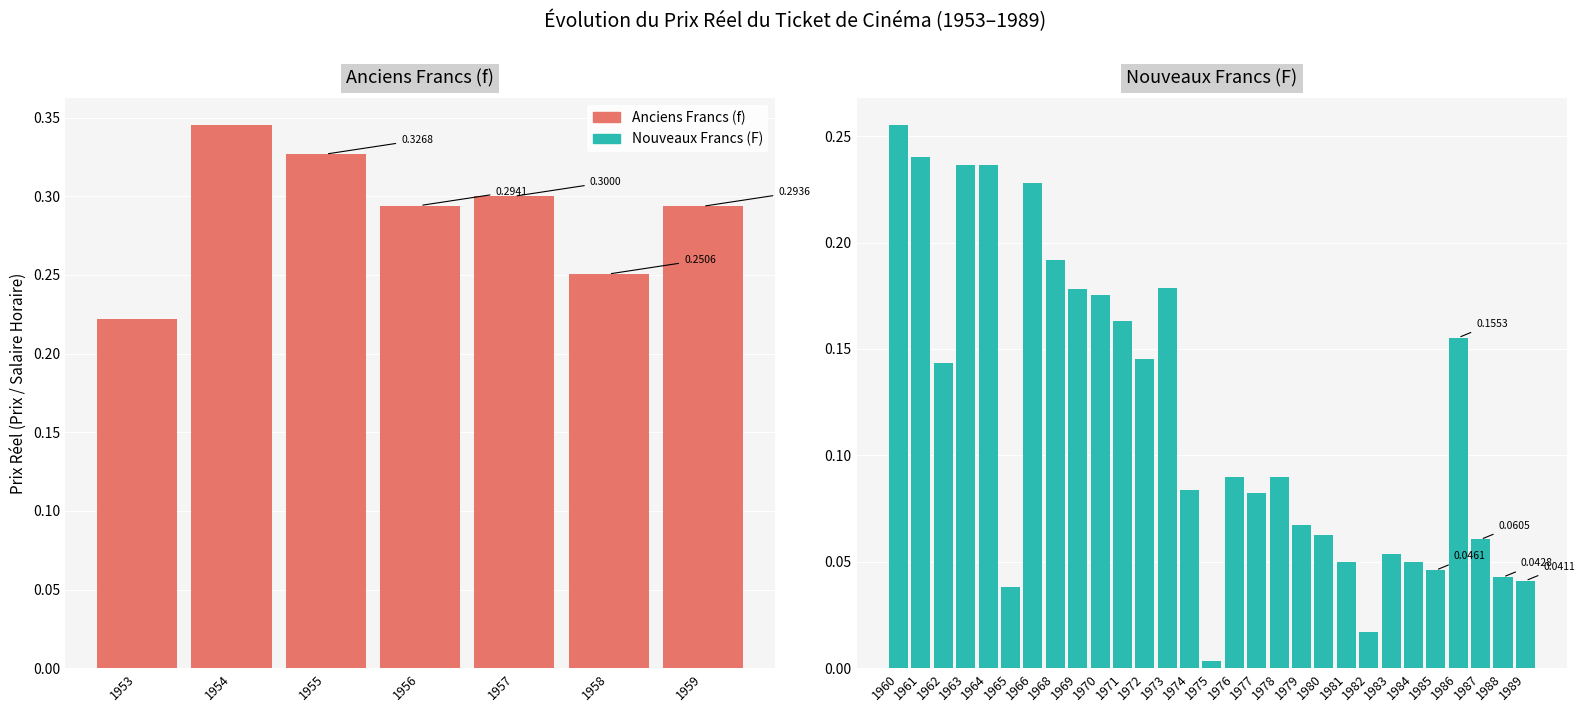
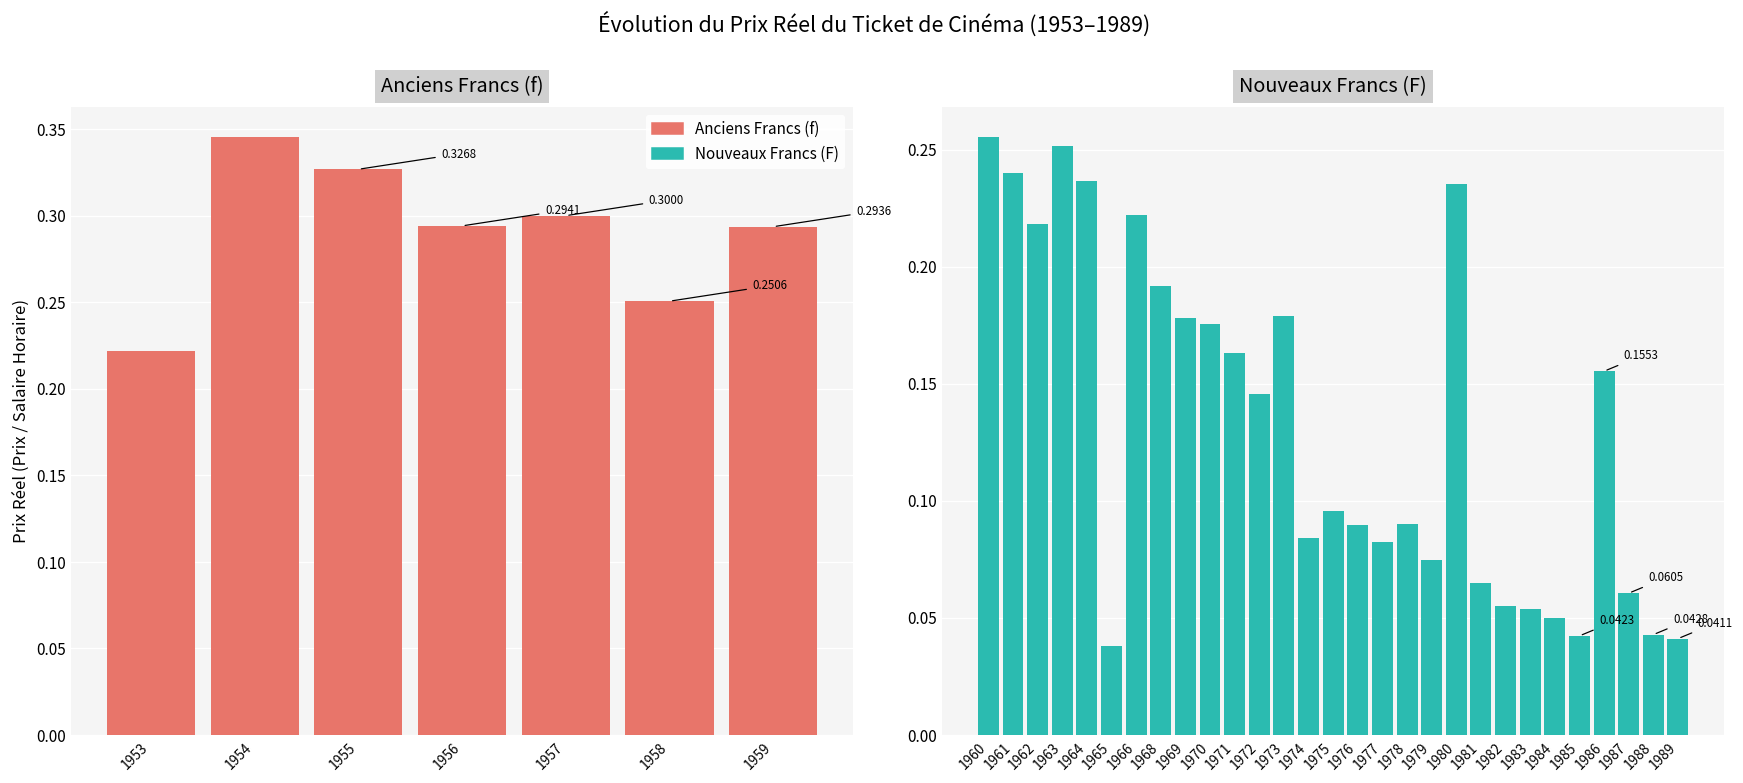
Nouveaux Francs (F), 1962: 0.144 -> 0.218
Nouveaux Francs (F), 1963: 0.237 -> 0.252
Nouveaux Francs (F), 1966: 0.228 -> 0.222
Nouveaux Francs (F), 1975: 0.003 -> 0.096
Nouveaux Francs (F), 1979: 0.067 -> 0.075
Nouveaux Francs (F), 1980: 0.063 -> 0.235
Nouveaux Francs (F), 1981: 0.050 -> 0.065
Nouveaux Francs (F), 1982: 0.017 -> 0.055
Nouveaux Francs (F), 1985: 0.0461 -> 0.0423
